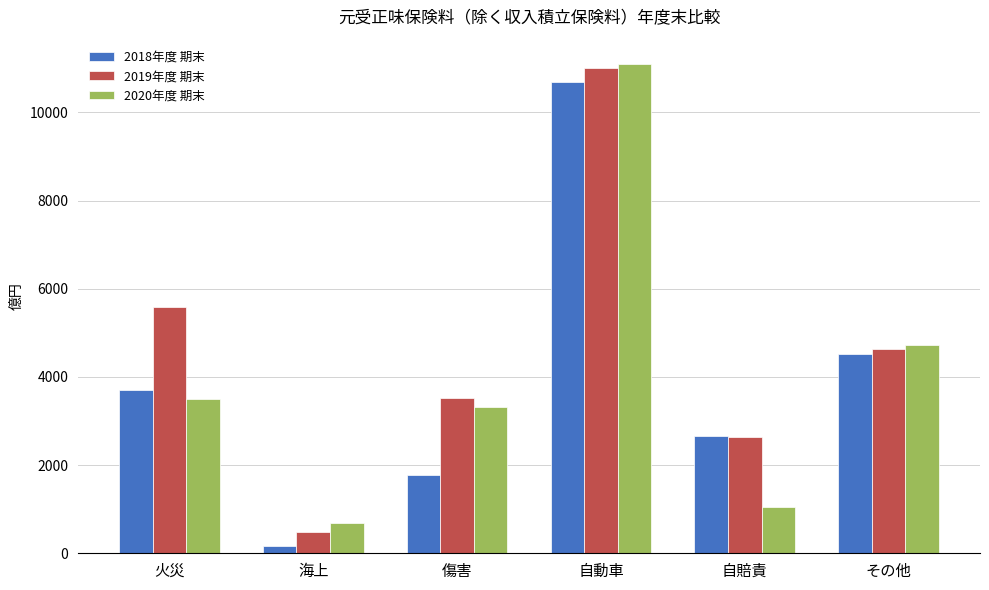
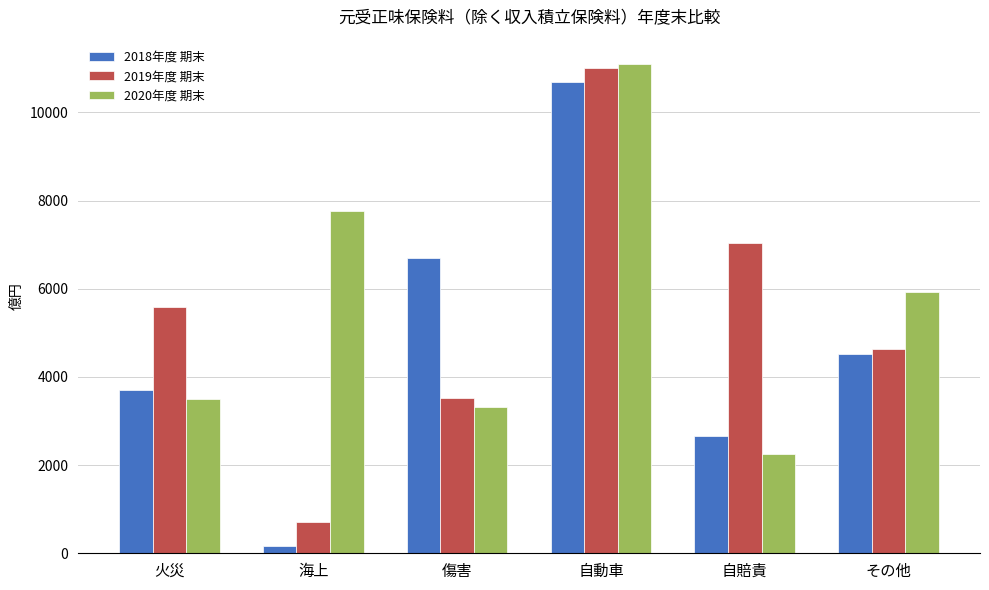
2019年度 期末, 海上: 500 -> 700
2020年度 期末, 海上: 700 -> 7800
2018年度 期末, 傷害: 1800 -> 6700
2019年度 期末, 自賠責: 2600 -> 7000
2020年度 期末, 自賠責: 1100 -> 2200
2020年度 期末, その他: 4700 -> 5900
